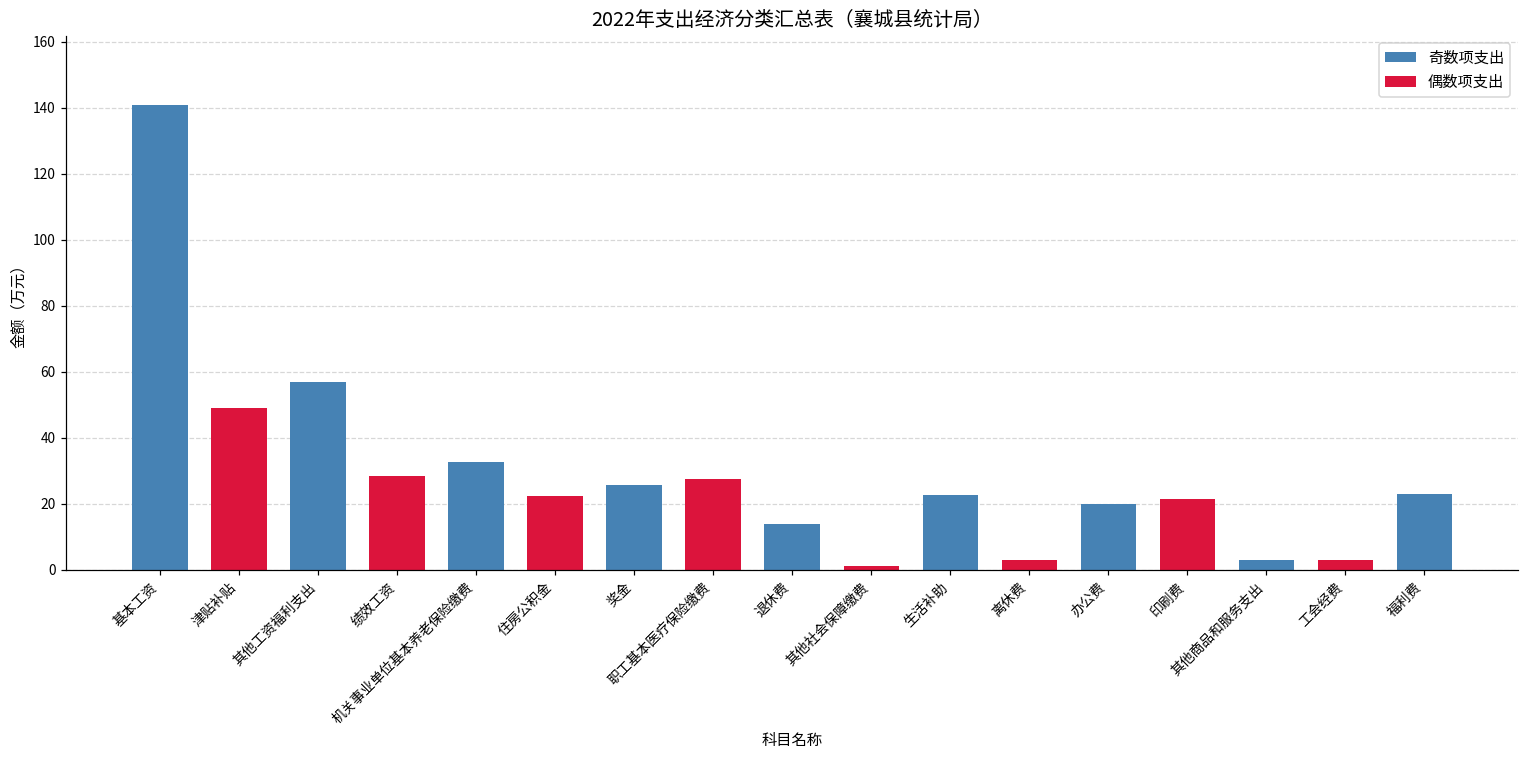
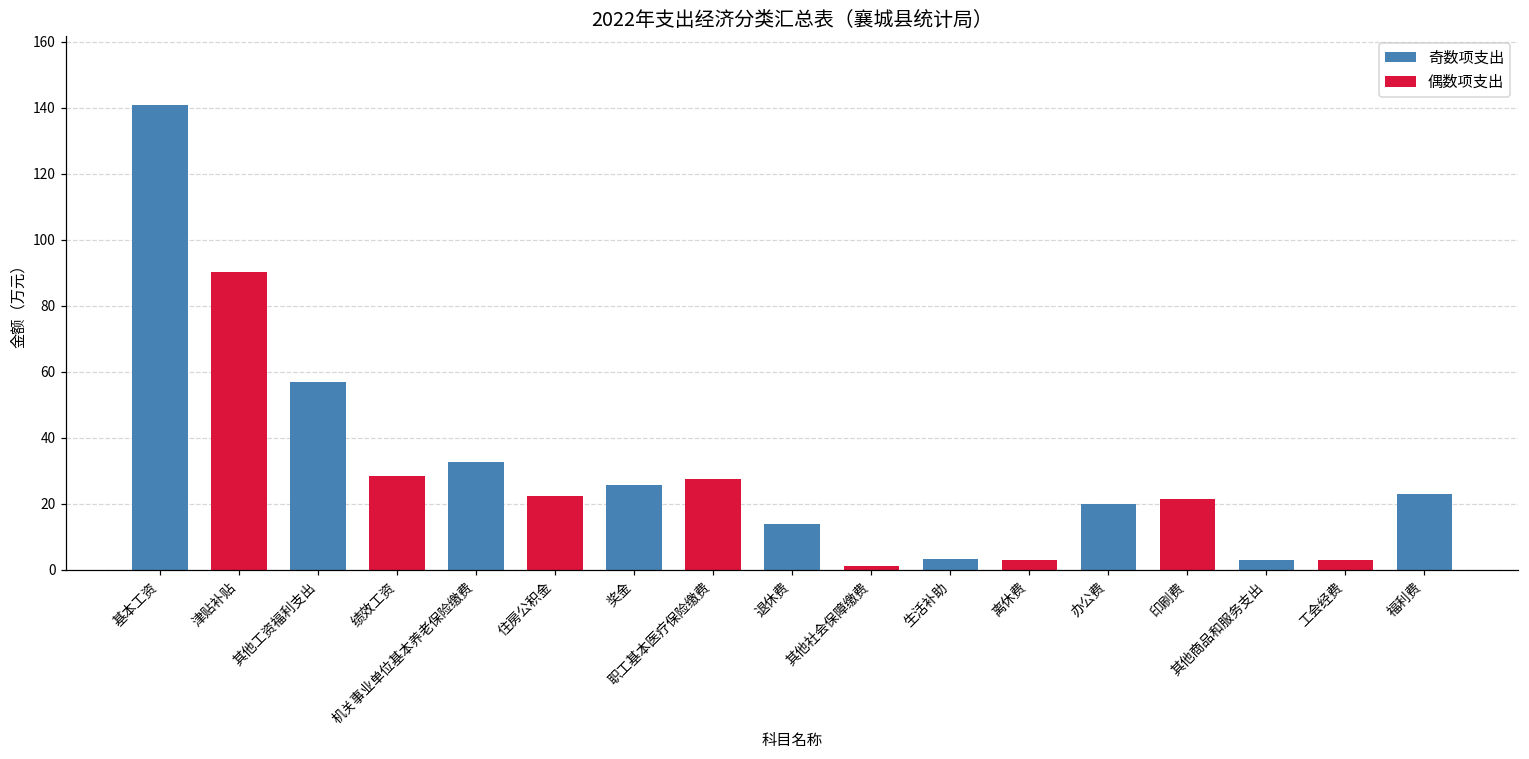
津贴补贴: 49 -> 90
生活补助: 23 -> 3
